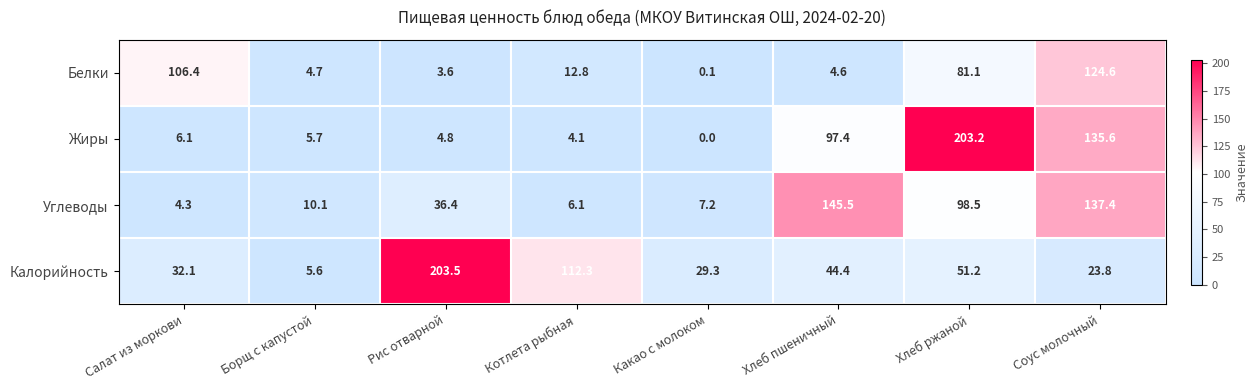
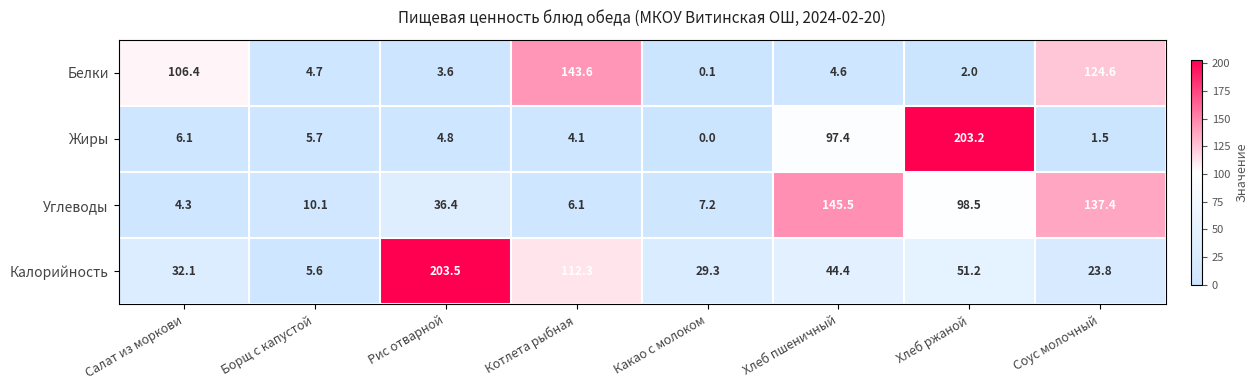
Белки, Котлета рыбная: 12.8 -> 143.6
Белки, Хлеб ржаной: 81.1 -> 2.0
Жиры, Соус молочный: 135.6 -> 1.5
